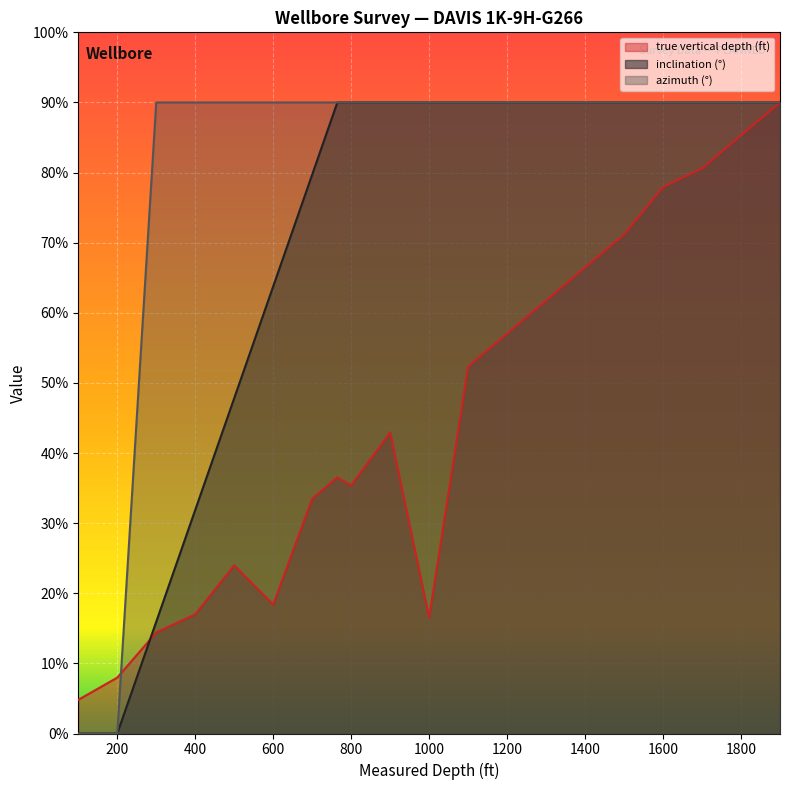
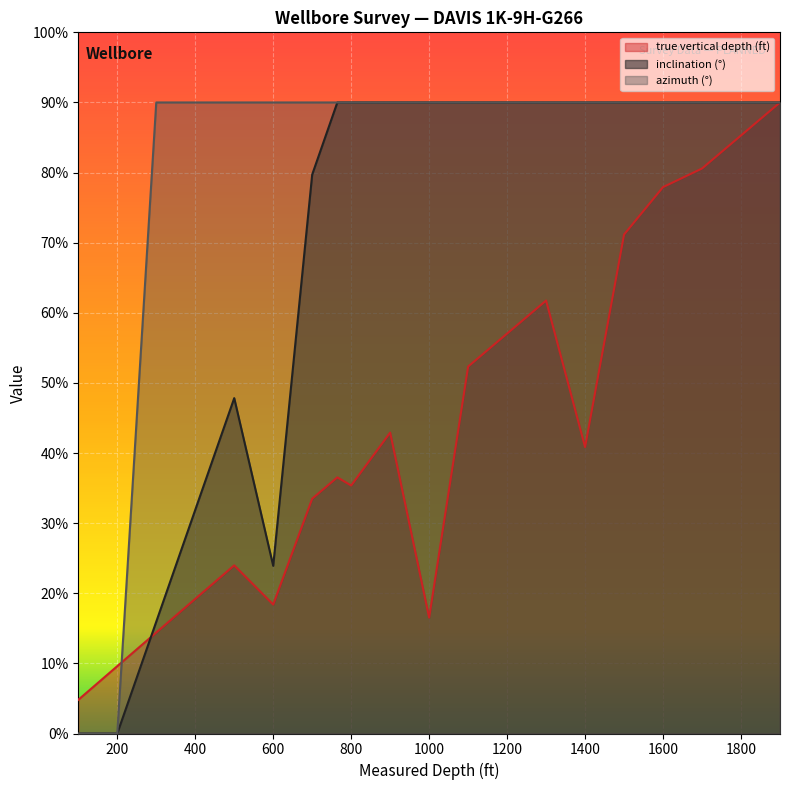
true vertical depth (ft), 200: 8% -> 10%
true vertical depth (ft), 400: 17% -> 19%
inclination (°), 600: 64% -> 24%
true vertical depth (ft), 1400: 66% -> 41%
